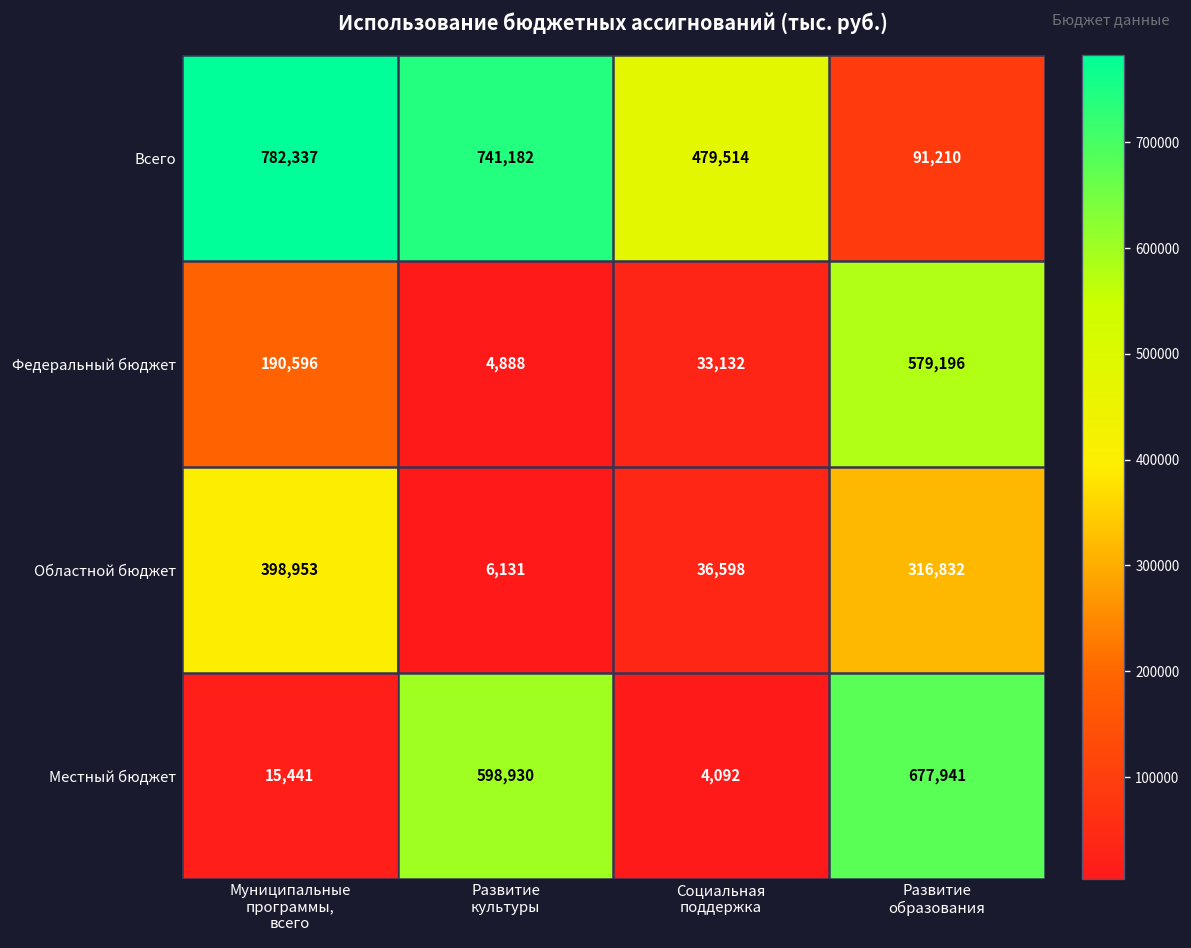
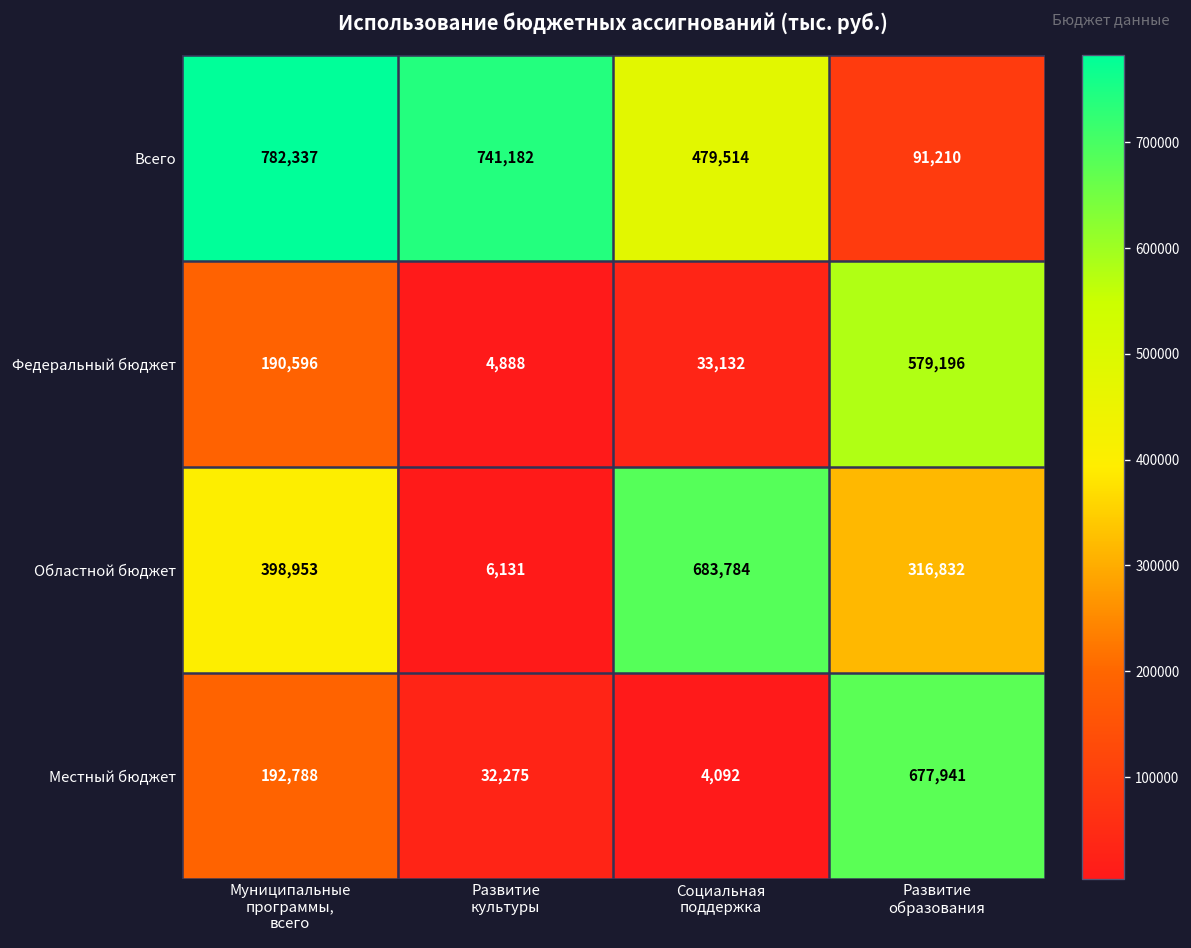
Областной бюджет, Социальная поддержка: 36,598 -> 683,784
Местный бюджет, Муниципальные программы, всего: 15,441 -> 192,788
Местный бюджет, Развитие культуры: 598,930 -> 32,275
